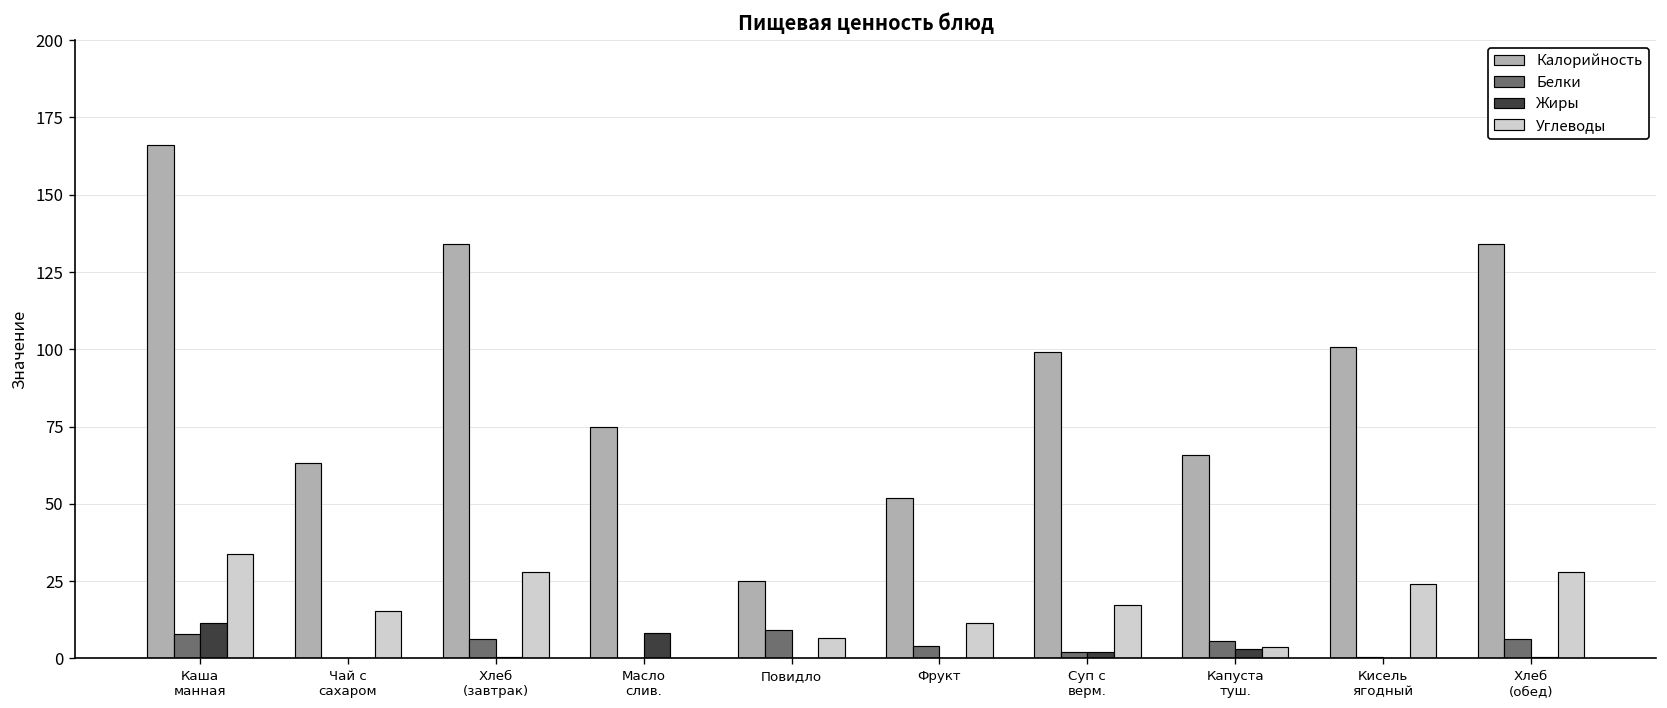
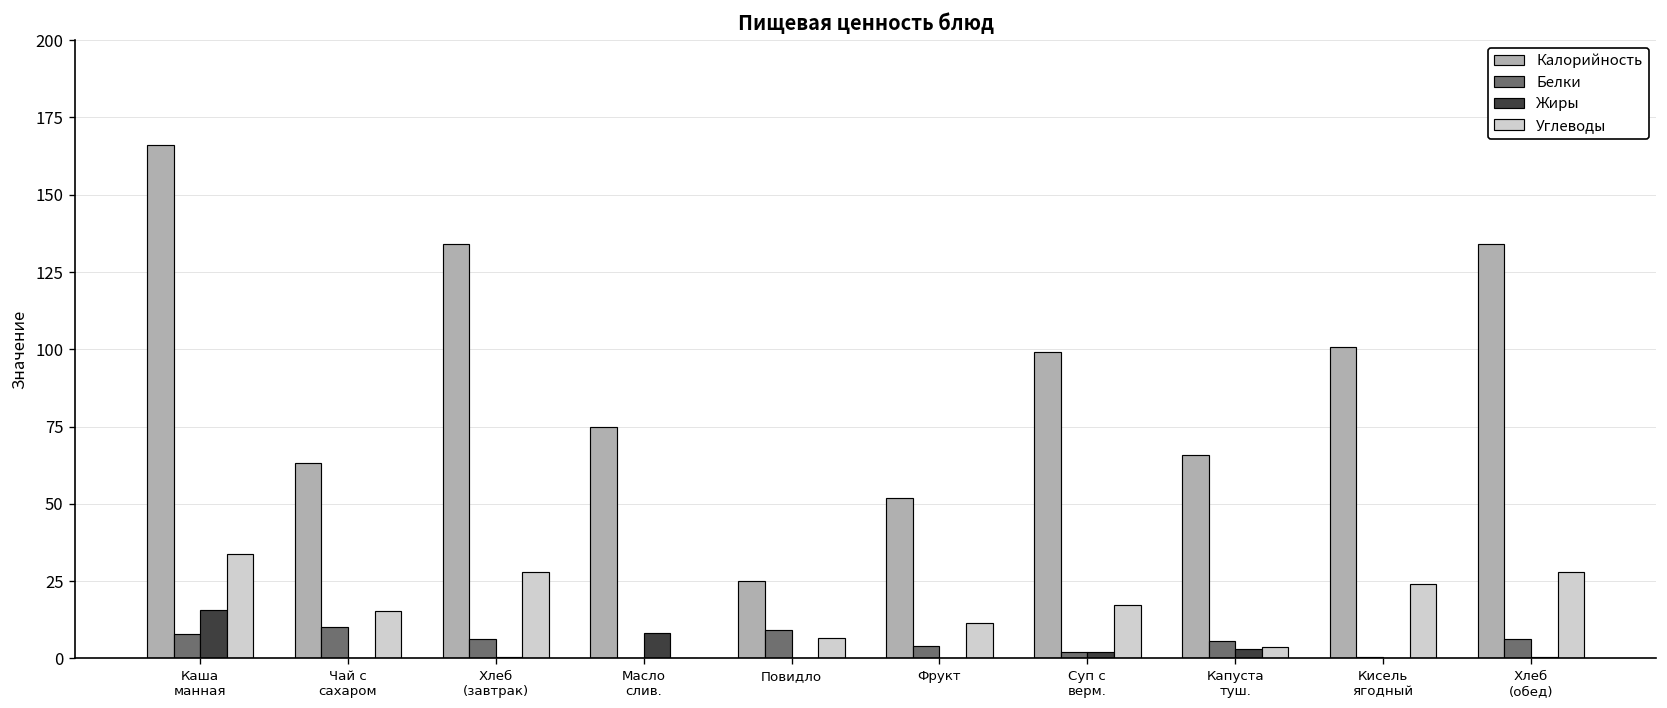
Жиры, Каша манная: 12 -> 16
Белки, Чай с сахаром: 0 -> 10
